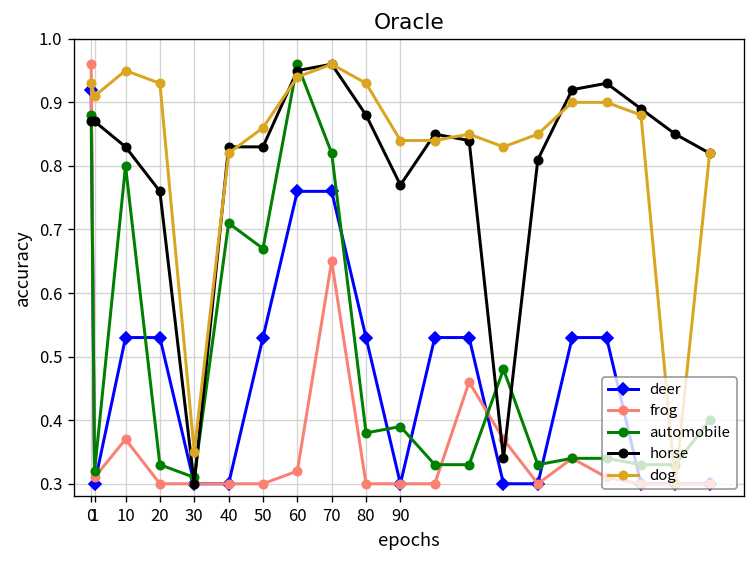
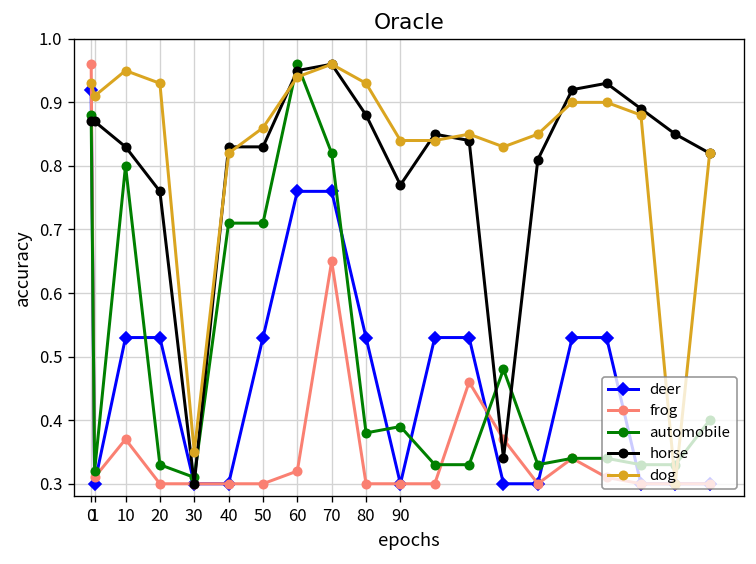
automobile, 50: 0.67 -> 0.71
